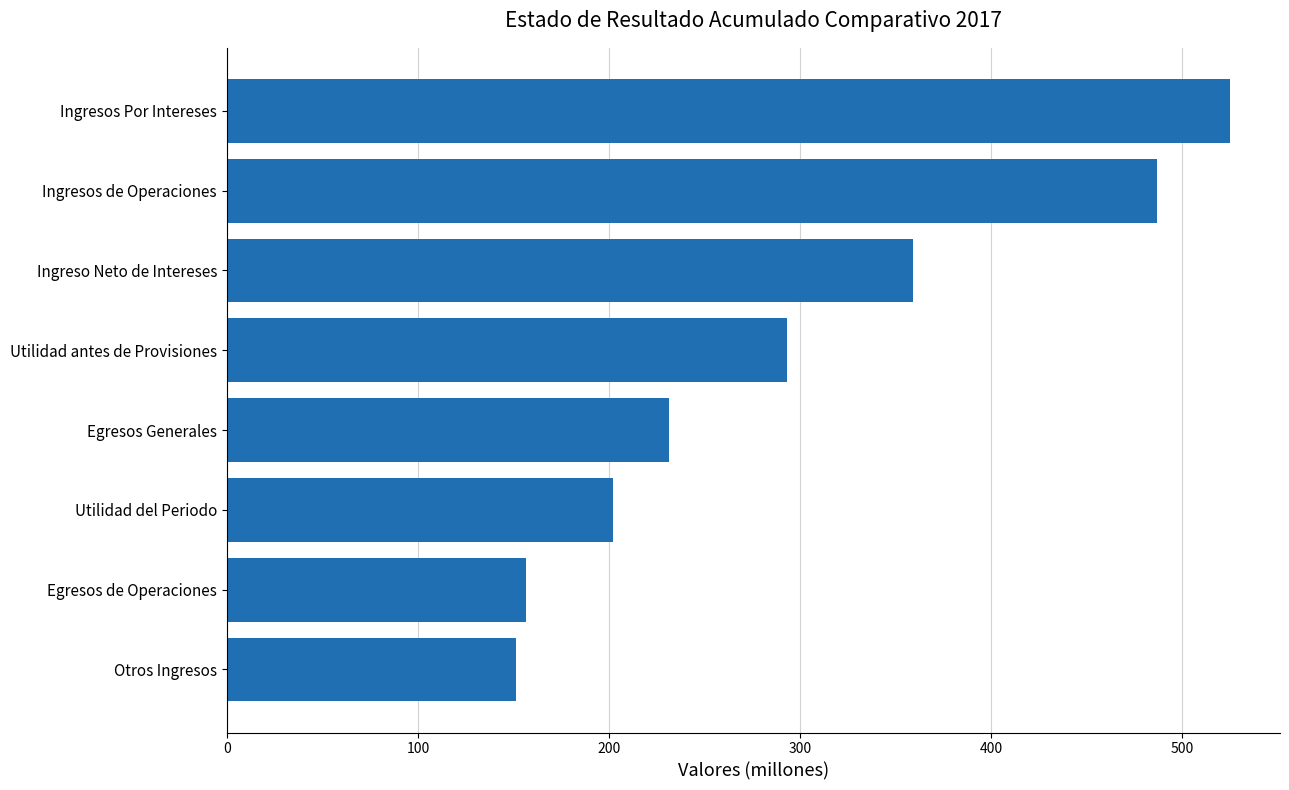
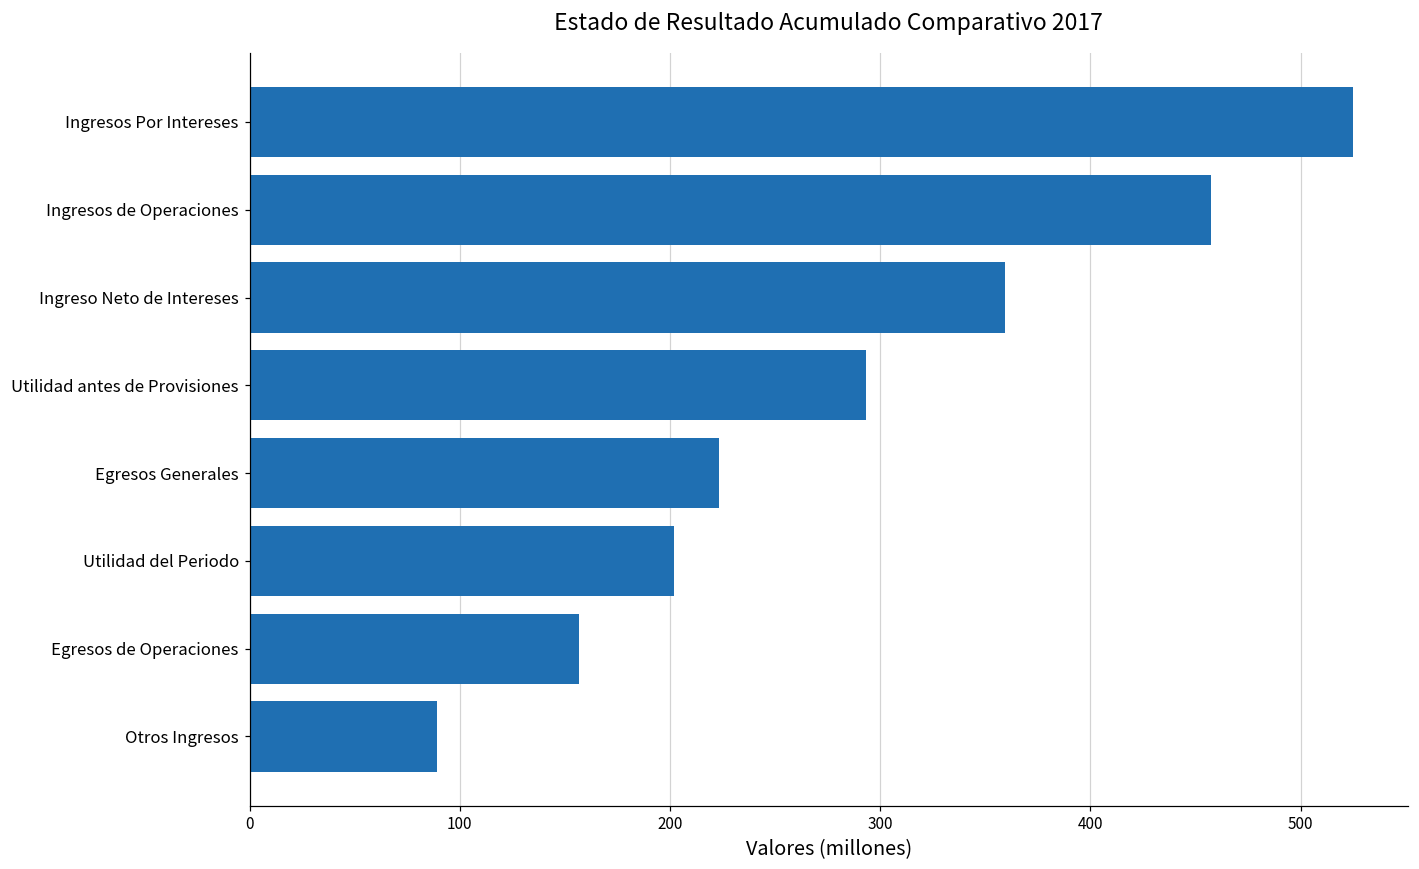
Ingresos de Operaciones: 487 -> 457
Egresos Generales: 232 -> 223
Otros Ingresos: 152 -> 89
